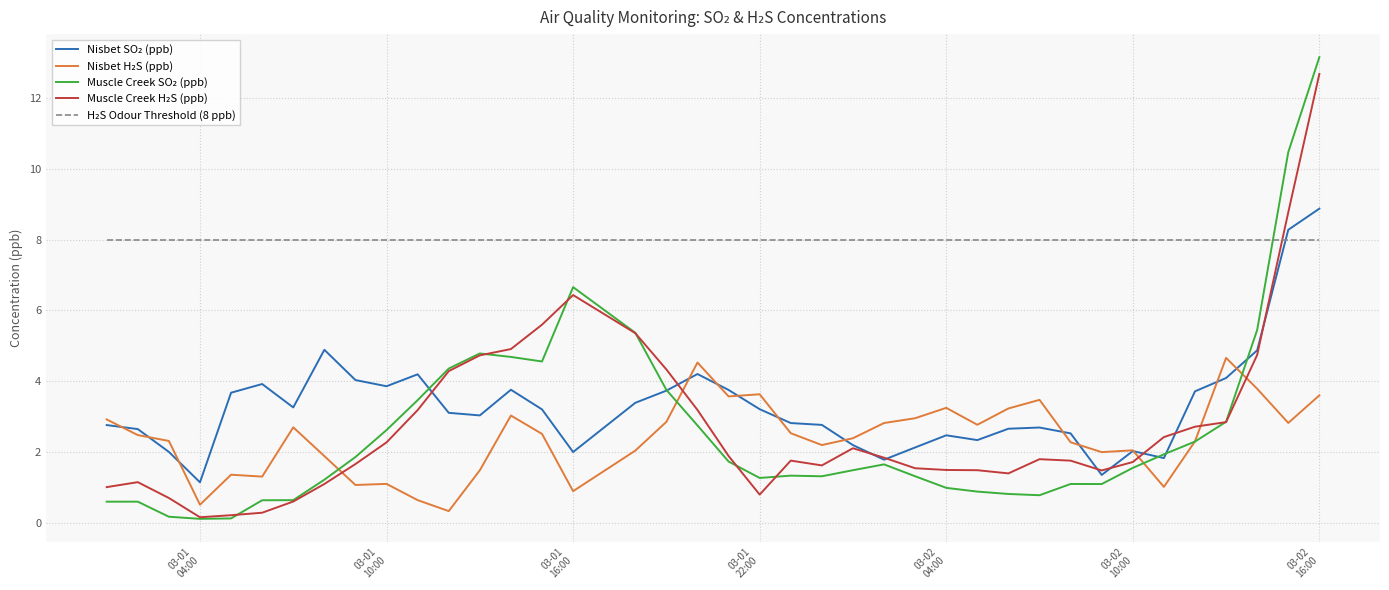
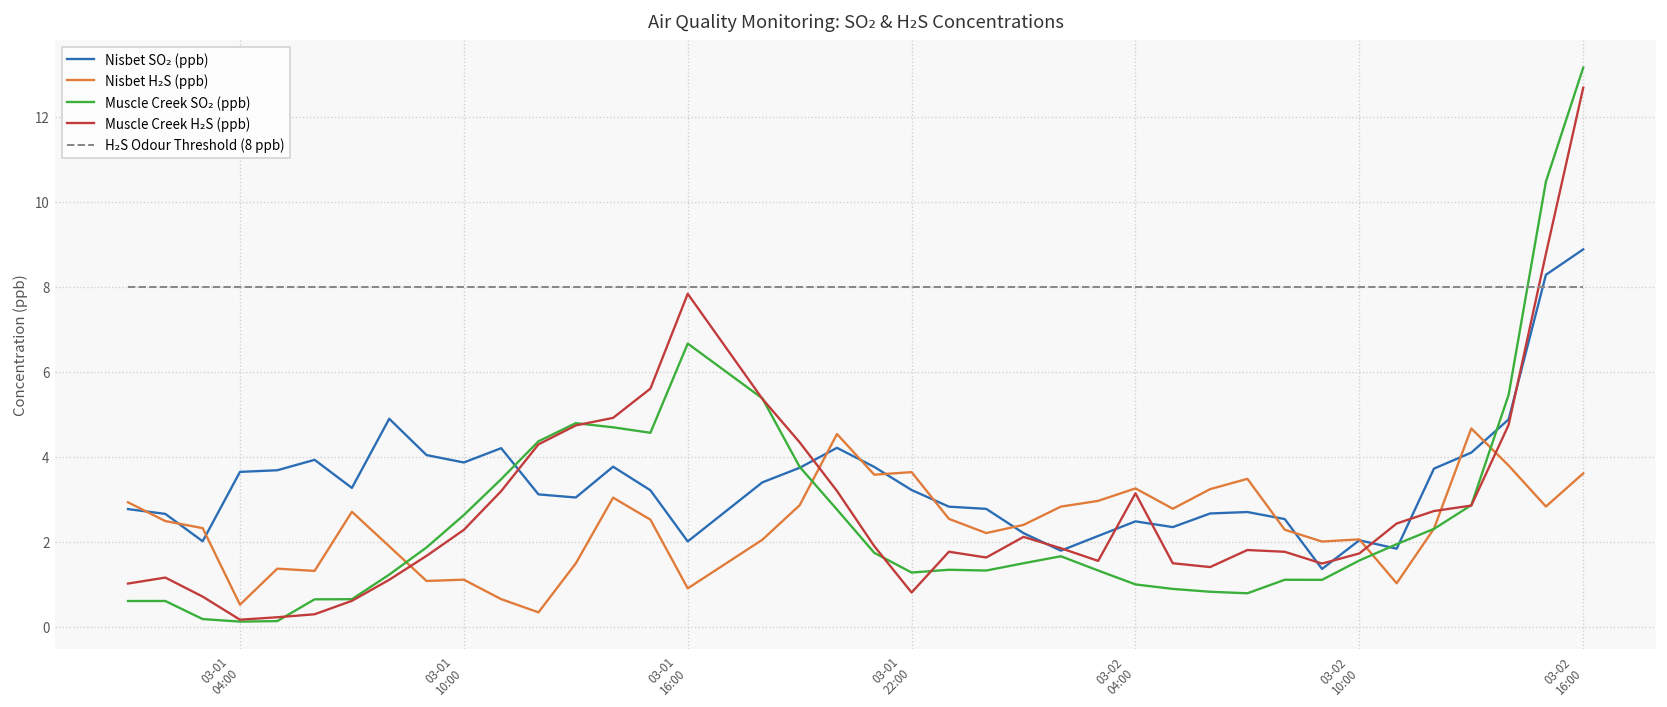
Nisbet SO₂ (ppb), 03-01 04:00: 1.1 -> 3.6
Muscle Creek H₂S (ppb), 03-01 16:00: 6.4 -> 7.8
Muscle Creek H₂S (ppb), 03-02 04:00: 1.5 -> 3.1
